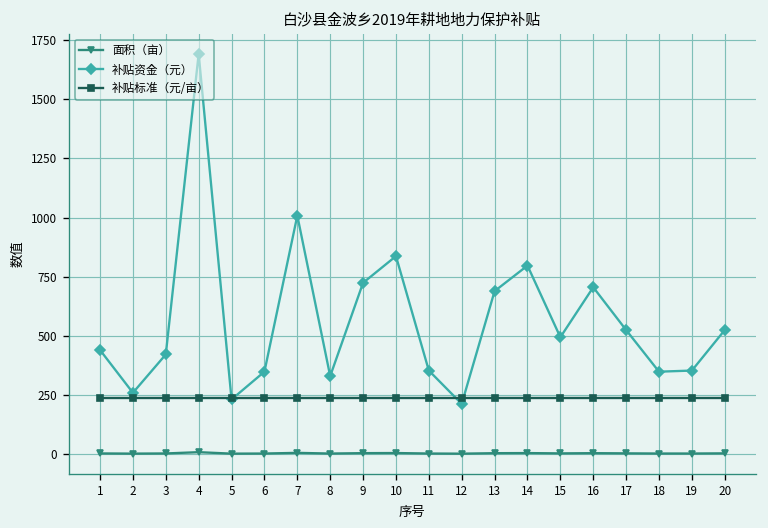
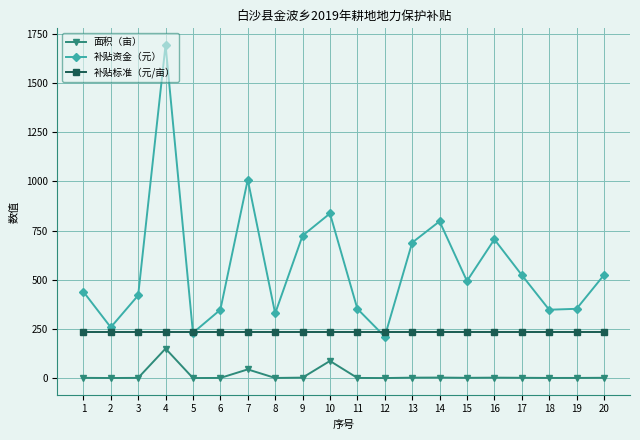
面积（亩）, 4: 10 -> 150
面积（亩）, 7: 0 -> 40
面积（亩）, 10: 0 -> 90
